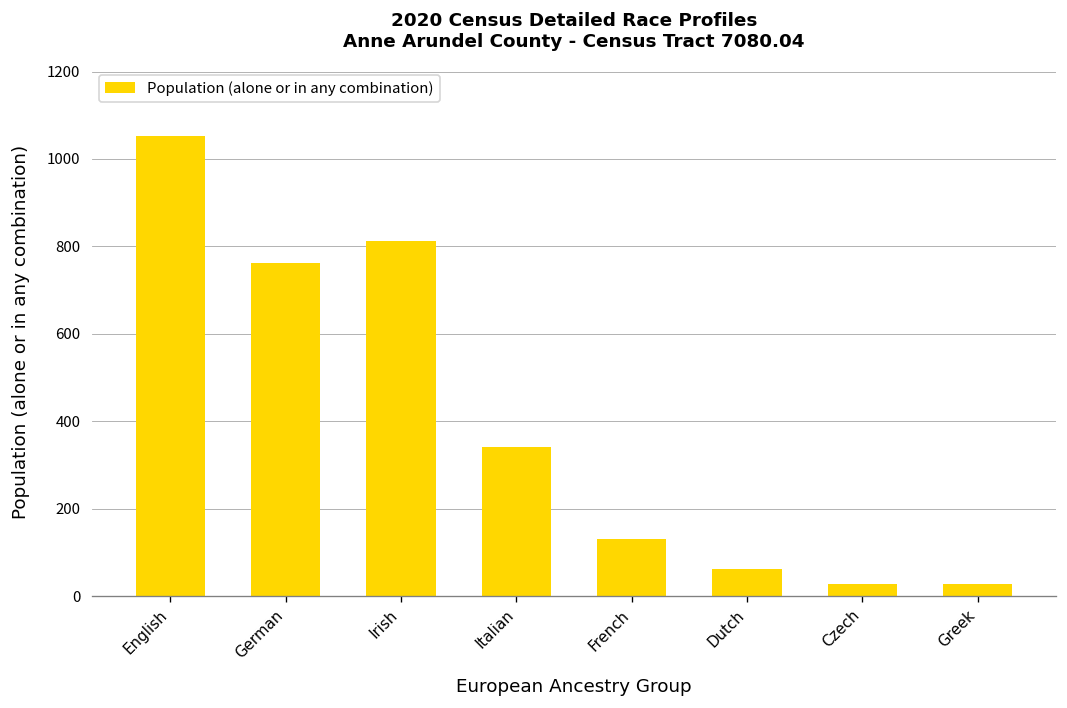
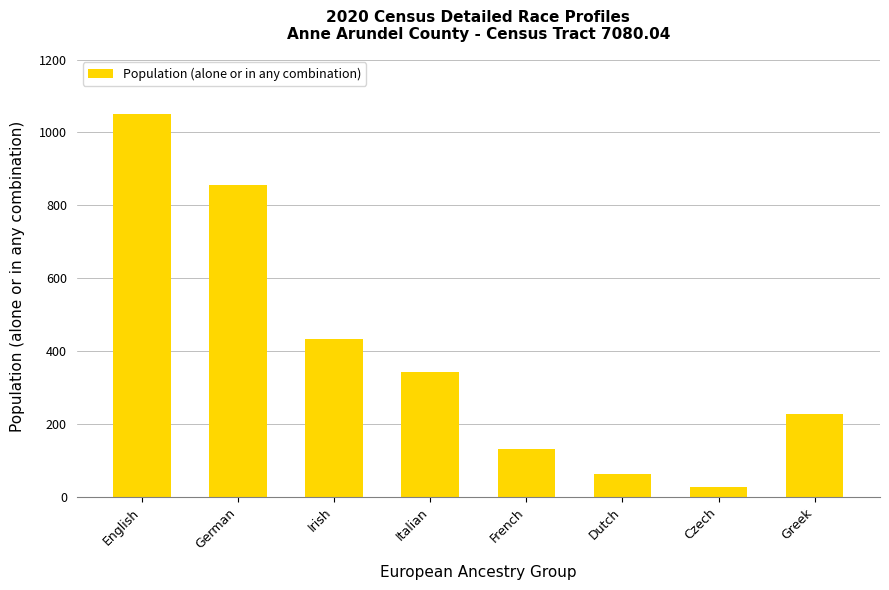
German: 760 -> 860
Irish: 810 -> 430
Greek: 30 -> 230
